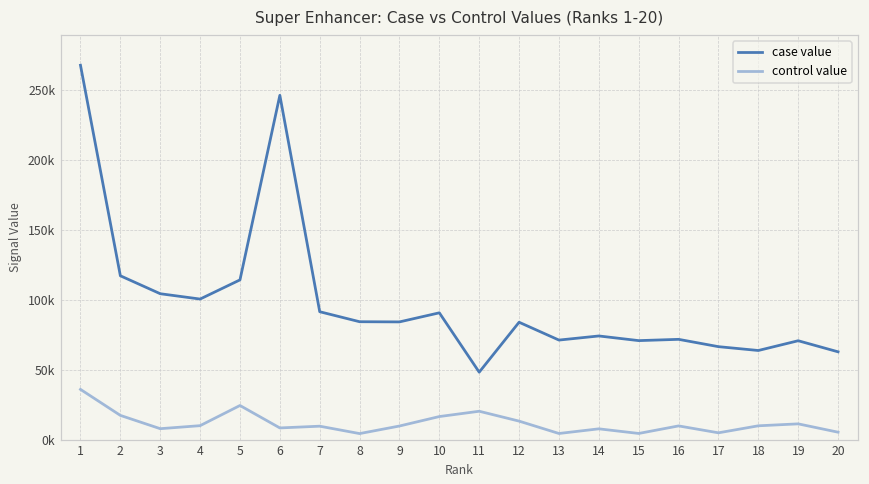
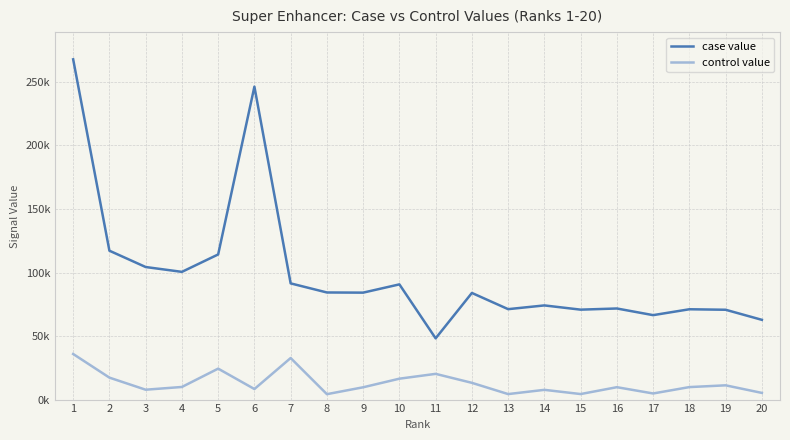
control value, 7: 10000 -> 33000
case value, 18: 64000 -> 71000
